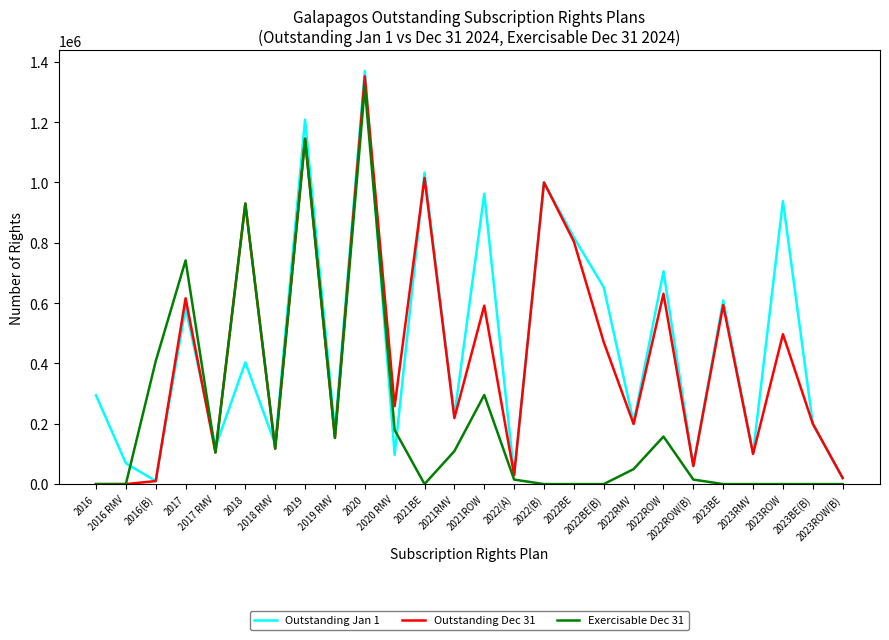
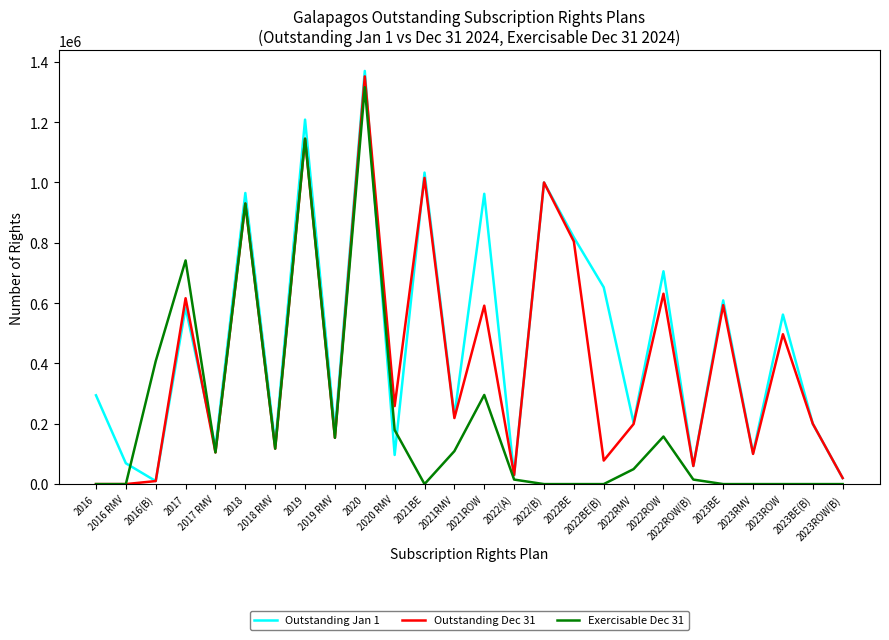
Outstanding Jan 1, 2018: 400000 -> 960000
Outstanding Dec 31, 2022BE(B): 470000 -> 80000
Outstanding Jan 1, 2023ROW: 940000 -> 560000
